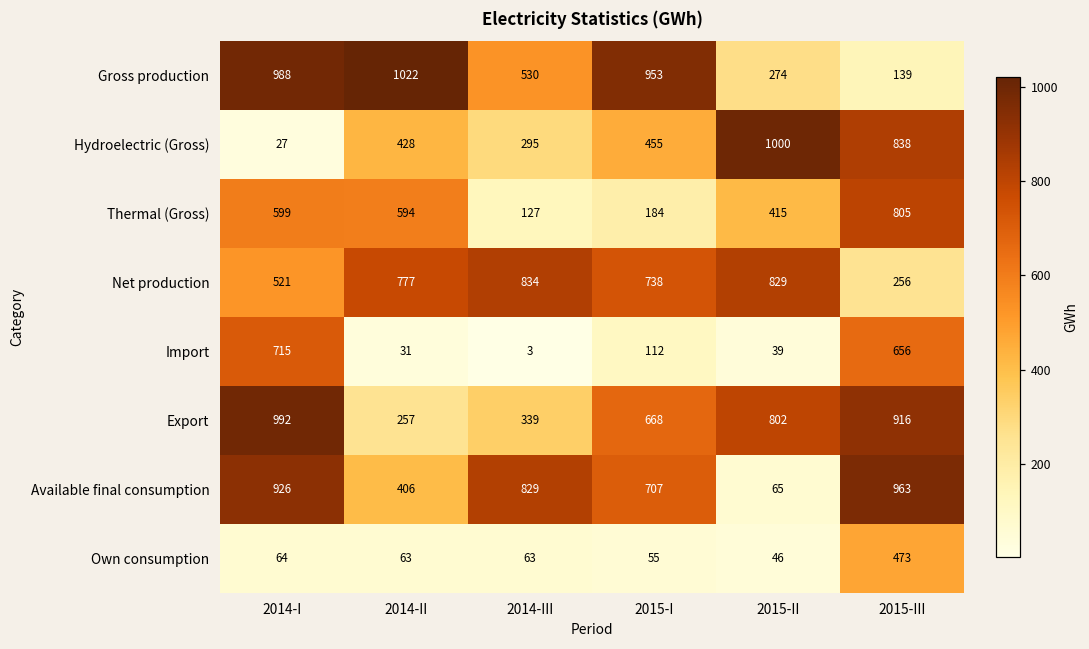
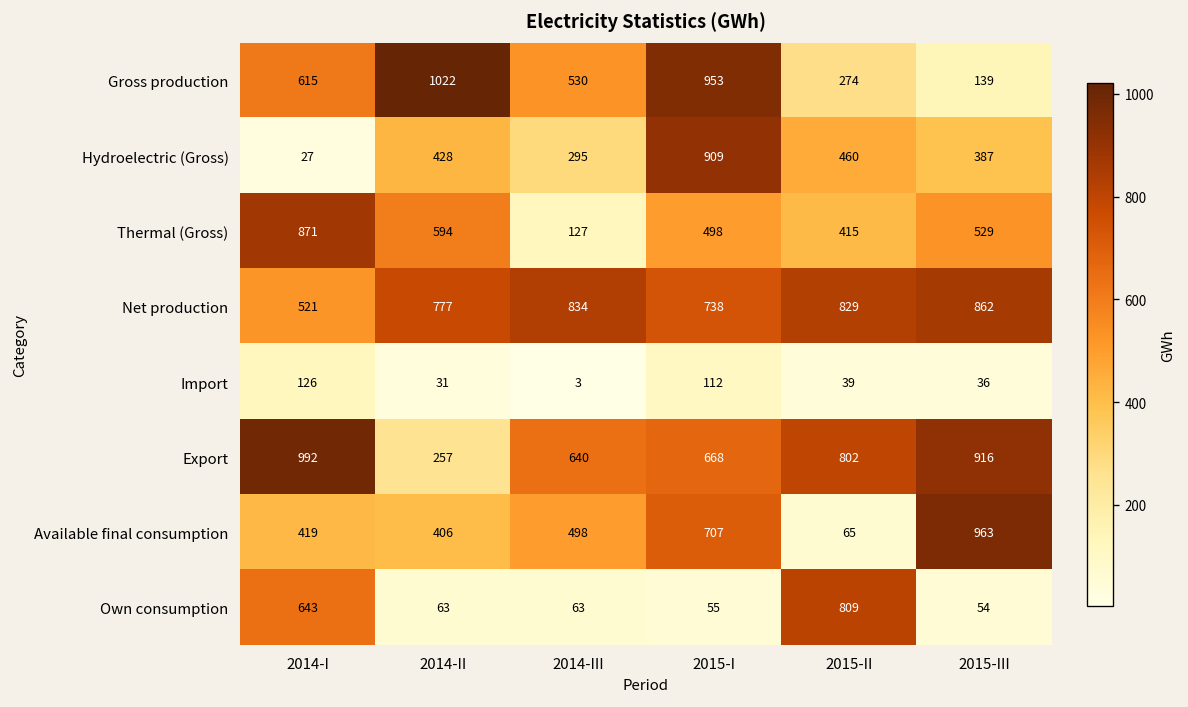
Gross production, 2014-I: 988 -> 615
Hydroelectric (Gross), 2015-I: 455 -> 909
Hydroelectric (Gross), 2015-II: 1000 -> 460
Hydroelectric (Gross), 2015-III: 838 -> 387
Thermal (Gross), 2014-I: 599 -> 871
Thermal (Gross), 2015-I: 184 -> 498
Thermal (Gross), 2015-III: 805 -> 529
Net production, 2015-III: 256 -> 862
Import, 2014-I: 715 -> 126
Import, 2015-III: 656 -> 36
Export, 2014-III: 339 -> 640
Available final consumption, 2014-I: 926 -> 419
Available final consumption, 2014-III: 829 -> 498
Own consumption, 2014-I: 64 -> 643
Own consumption, 2015-II: 46 -> 809
Own consumption, 2015-III: 473 -> 54
